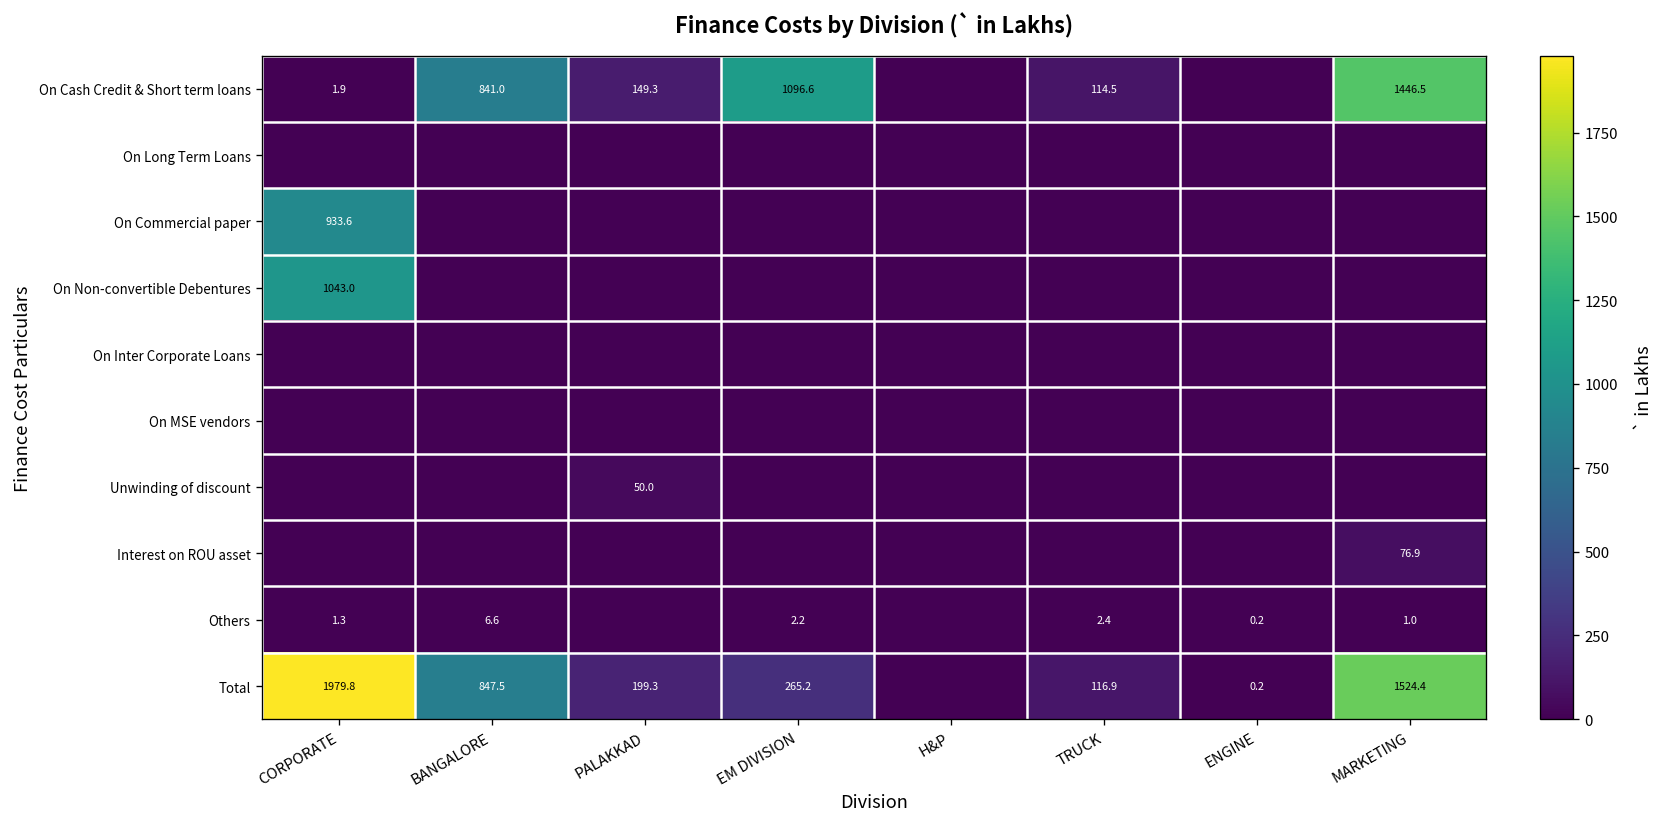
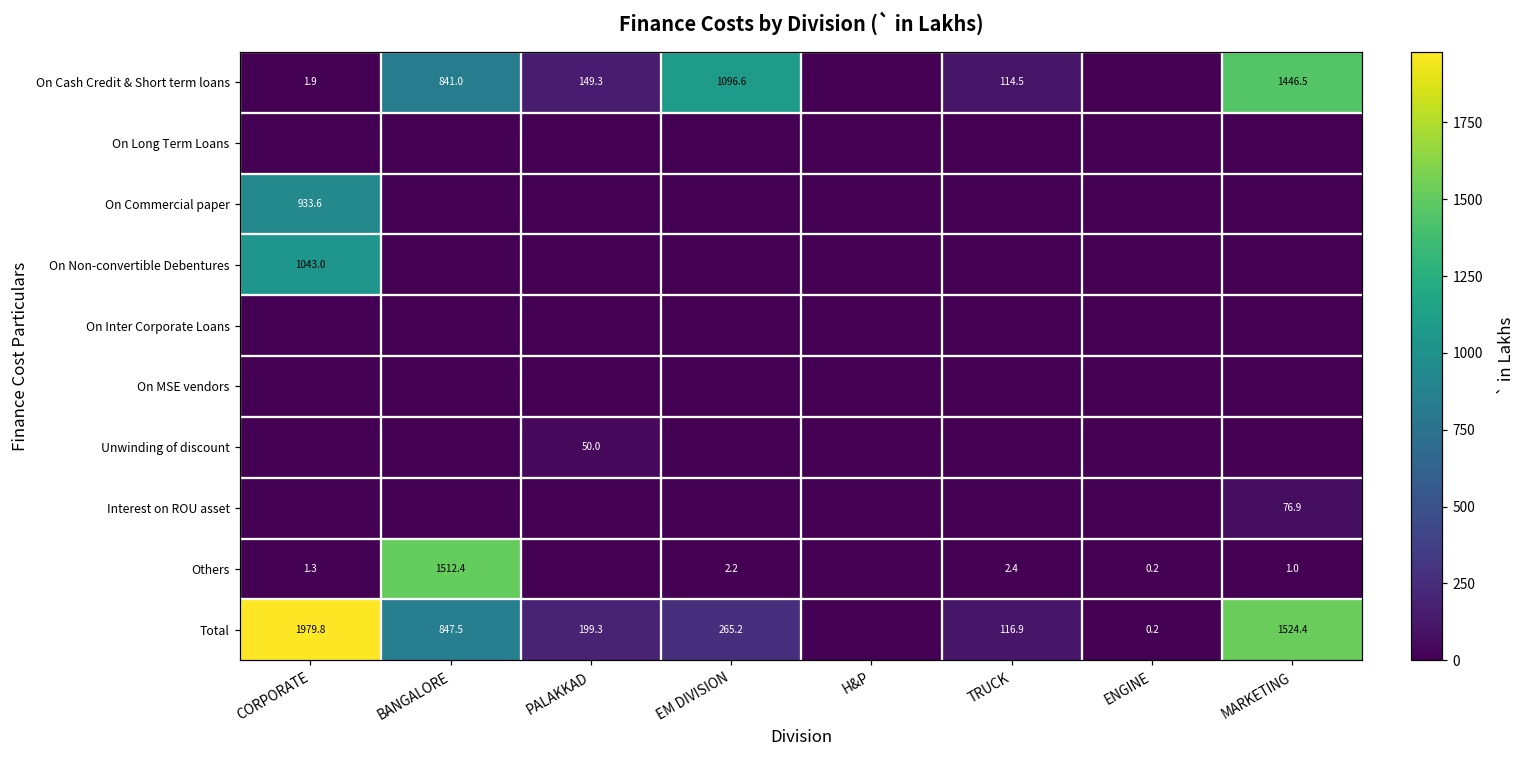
Others, BANGALORE: 6.6 -> 1512.4
